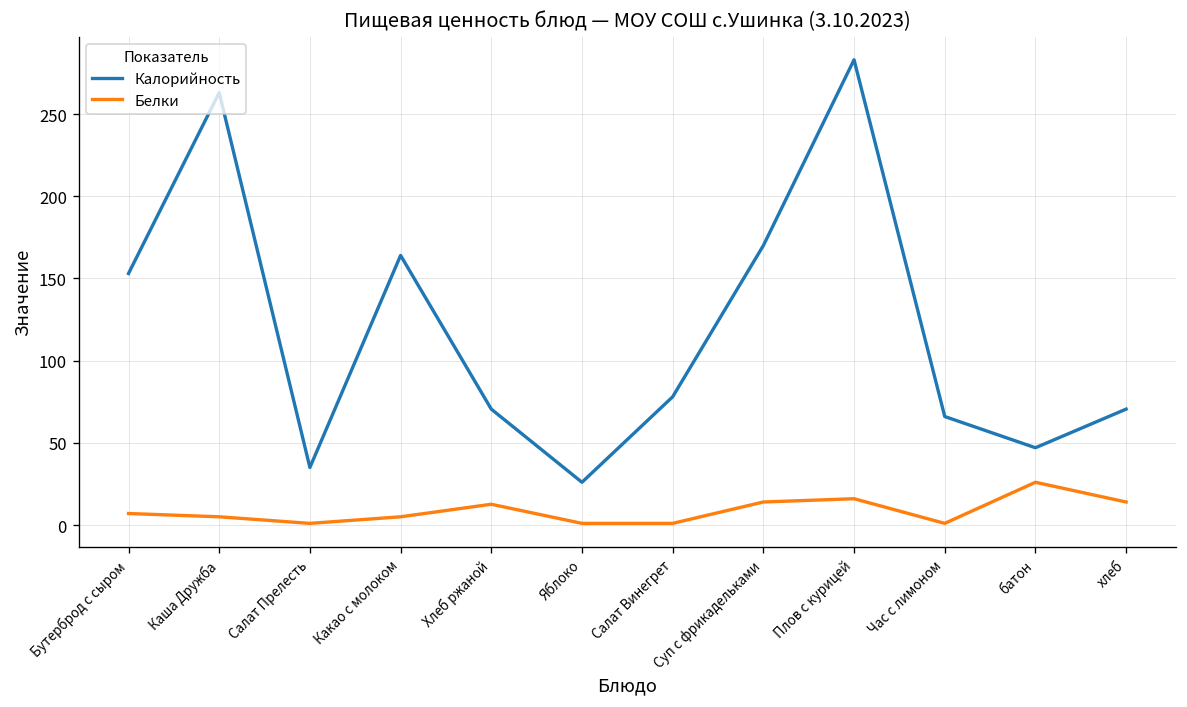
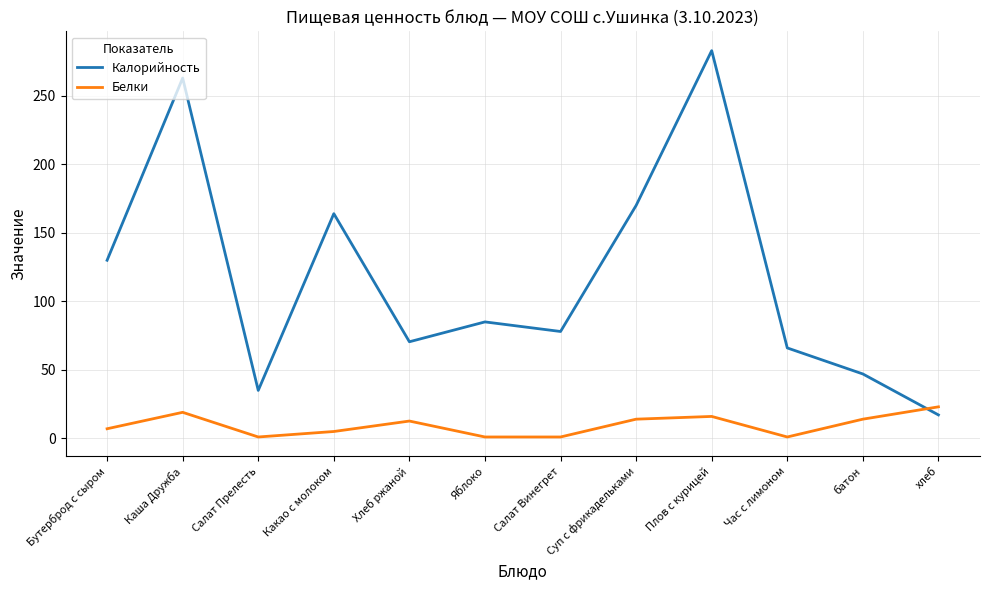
Калорийность, Бутерброд с сыром: 153 -> 130
Белки, Каша Дружба: 5 -> 19
Калорийность, Яблоко: 26 -> 85
Белки, батон: 26 -> 14
Калорийность, хлеб: 71 -> 17
Белки, хлеб: 14 -> 23
